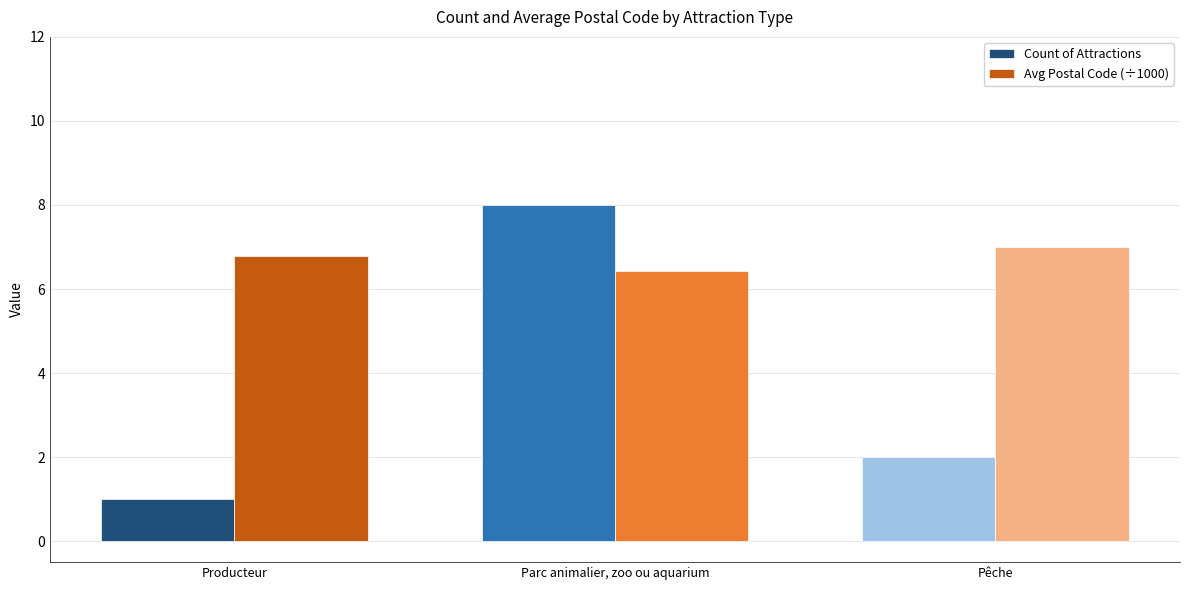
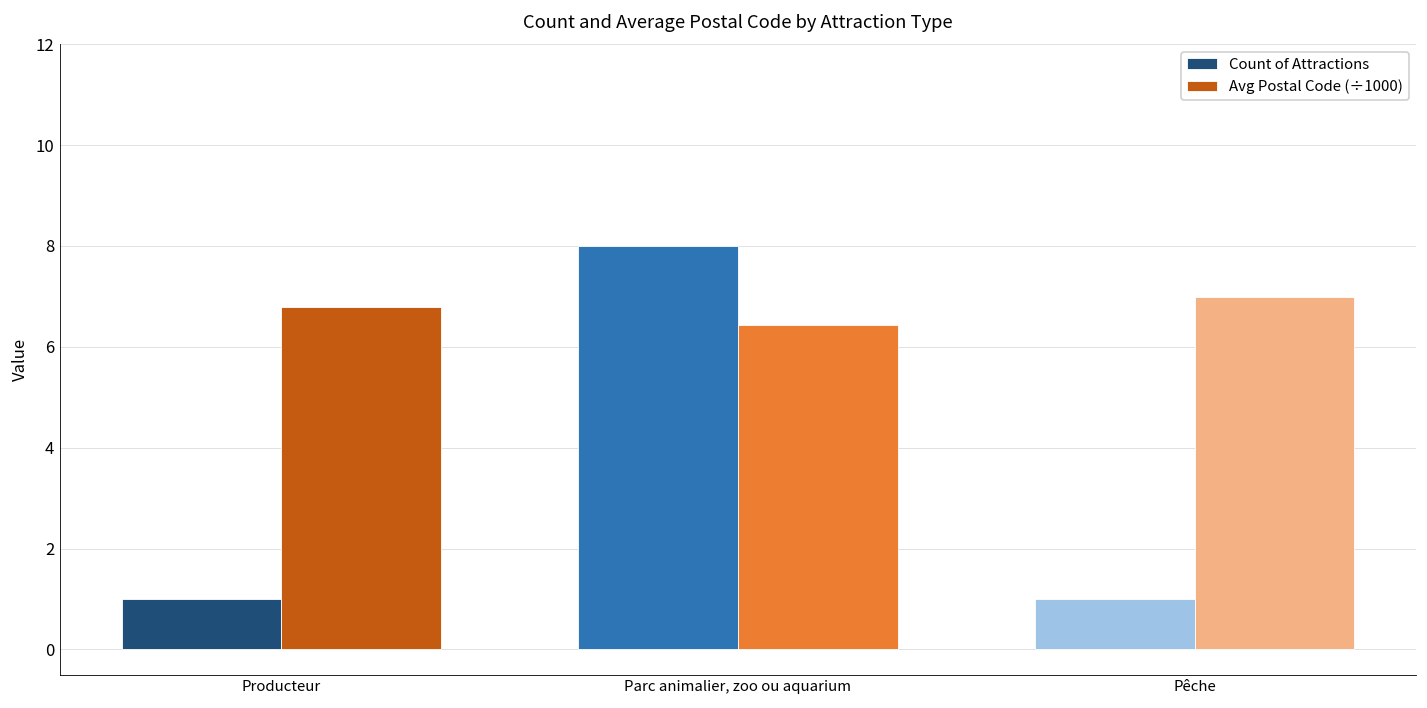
Count of Attractions, Pêche: 2 -> 1
